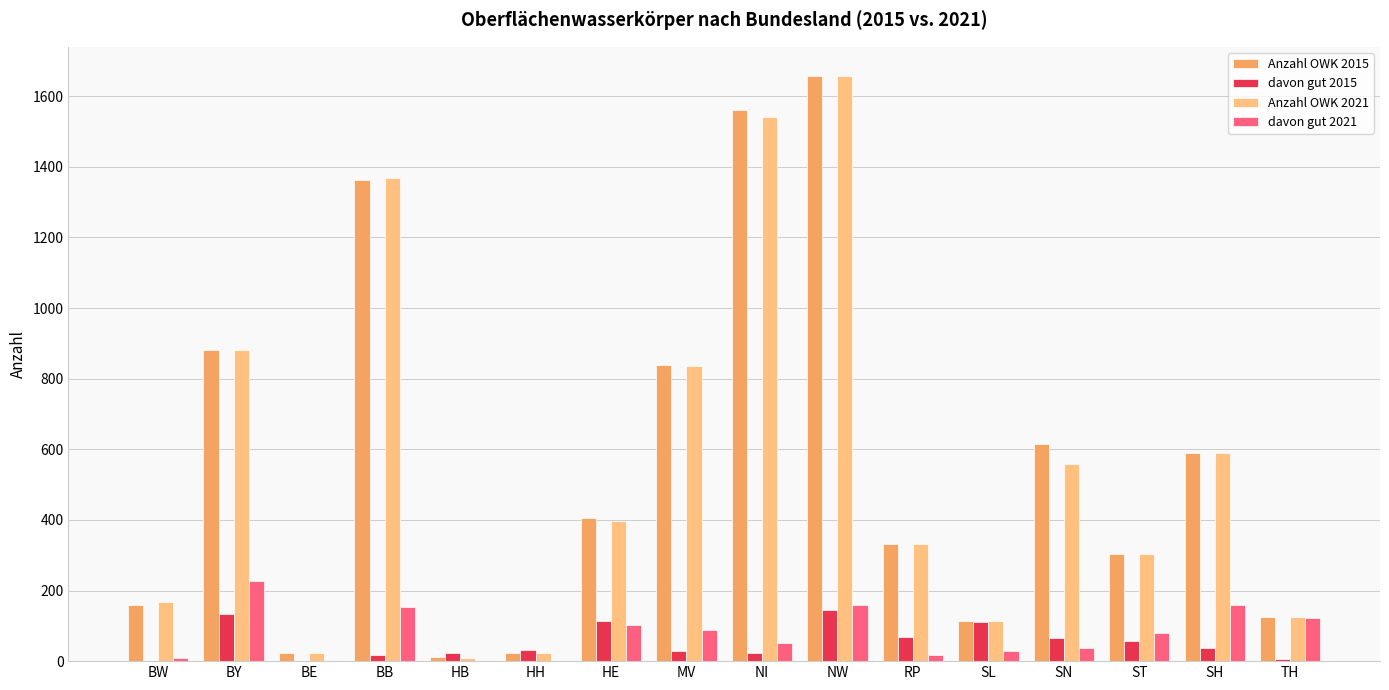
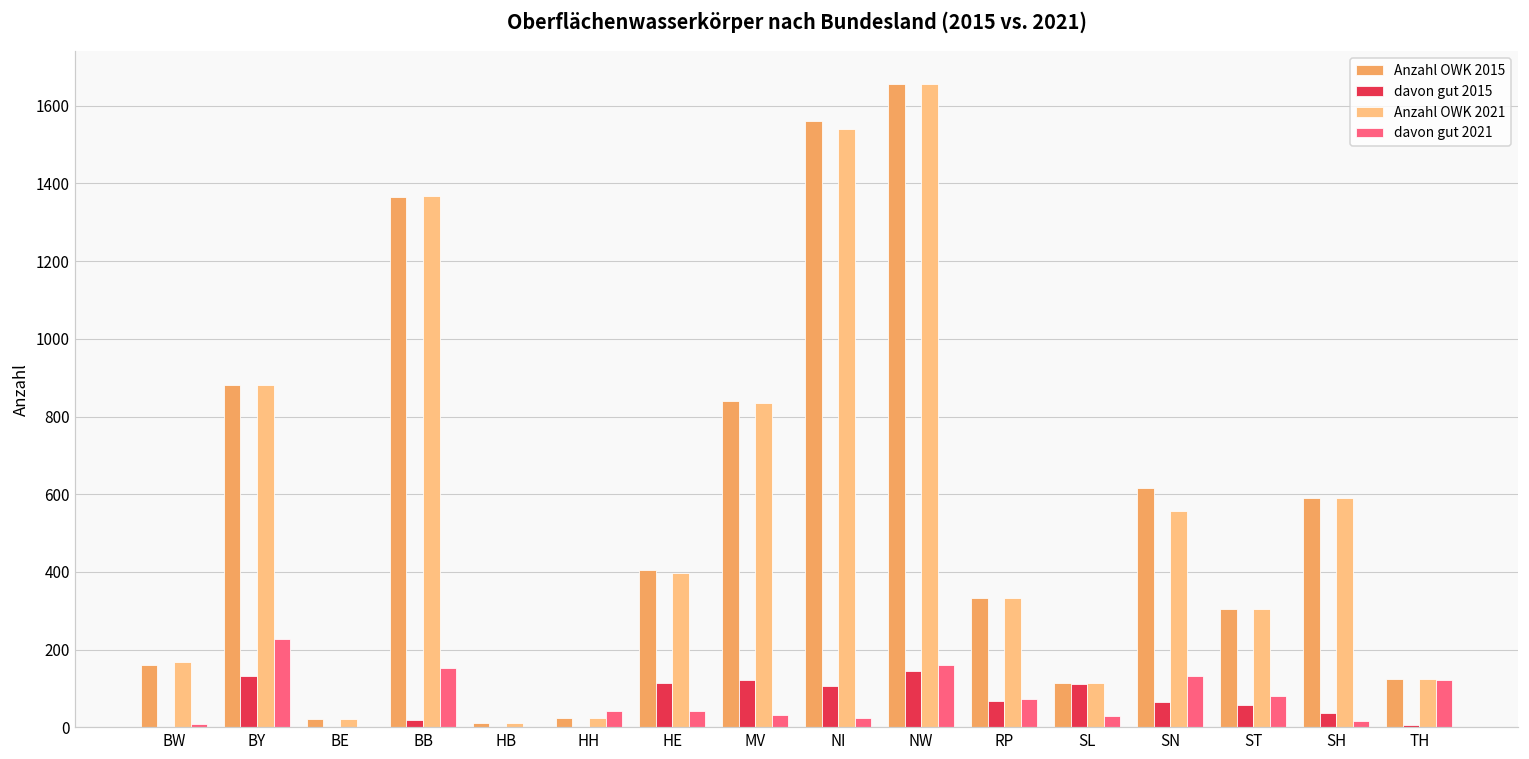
davon gut 2015, HB: 20 -> 0
davon gut 2015, HH: 30 -> 0
davon gut 2021, HH: 0 -> 40
davon gut 2021, HE: 100 -> 40
davon gut 2015, MV: 30 -> 120
davon gut 2021, MV: 90 -> 30
davon gut 2015, NI: 20 -> 110
davon gut 2021, NI: 50 -> 20
davon gut 2021, RP: 20 -> 70
davon gut 2021, SN: 40 -> 130
davon gut 2021, SH: 160 -> 20
